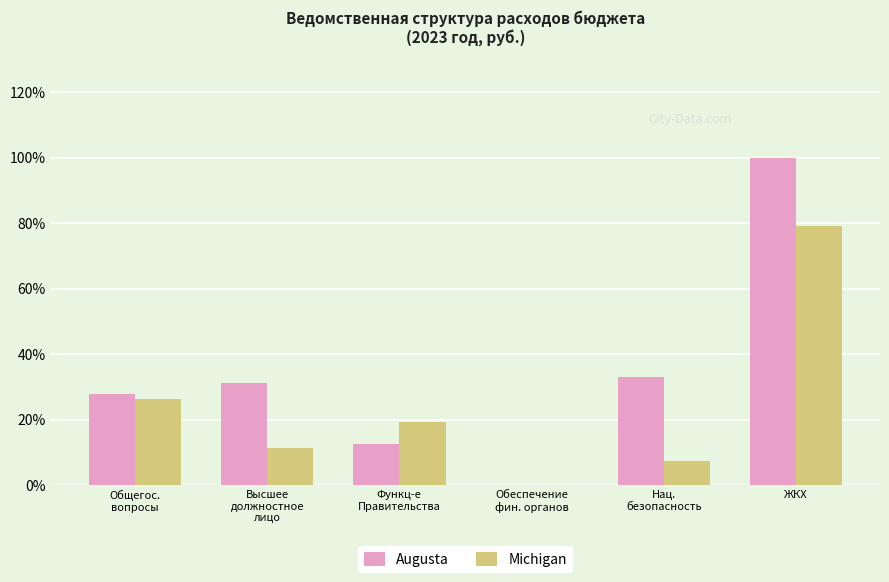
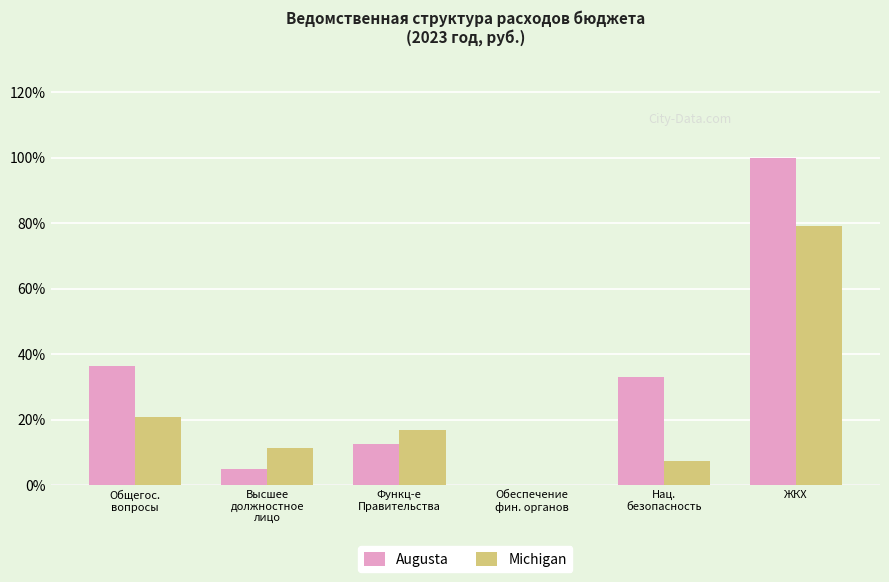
Augusta, Общегос. вопросы: 28% -> 36%
Michigan, Общегос. вопросы: 26% -> 21%
Augusta, Высшее должностное лицо: 31% -> 5%
Michigan, Функц-е Правительства: 19% -> 17%
